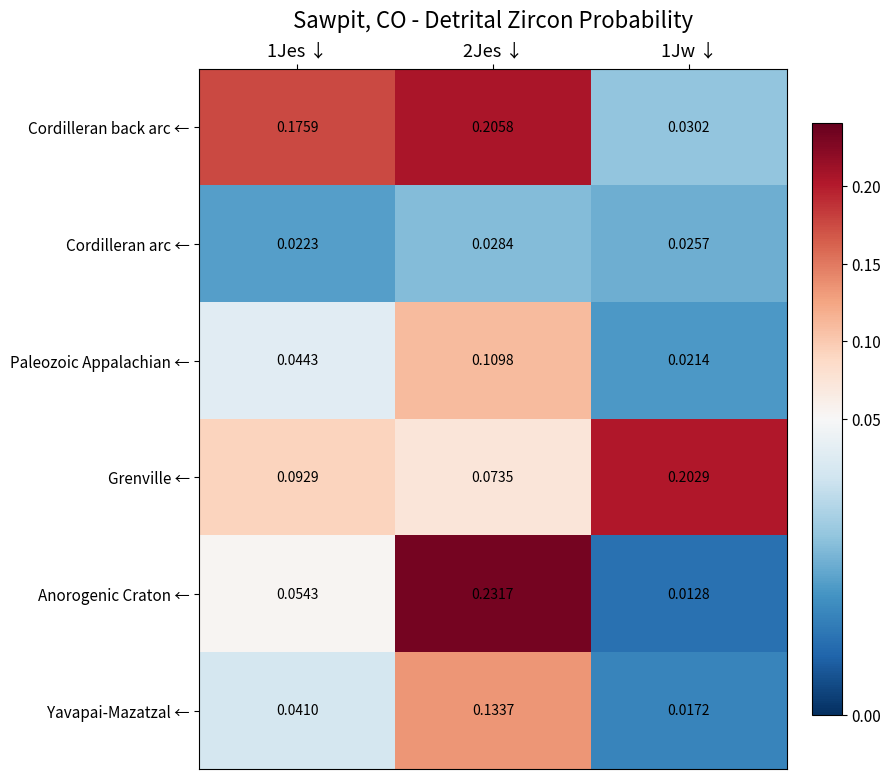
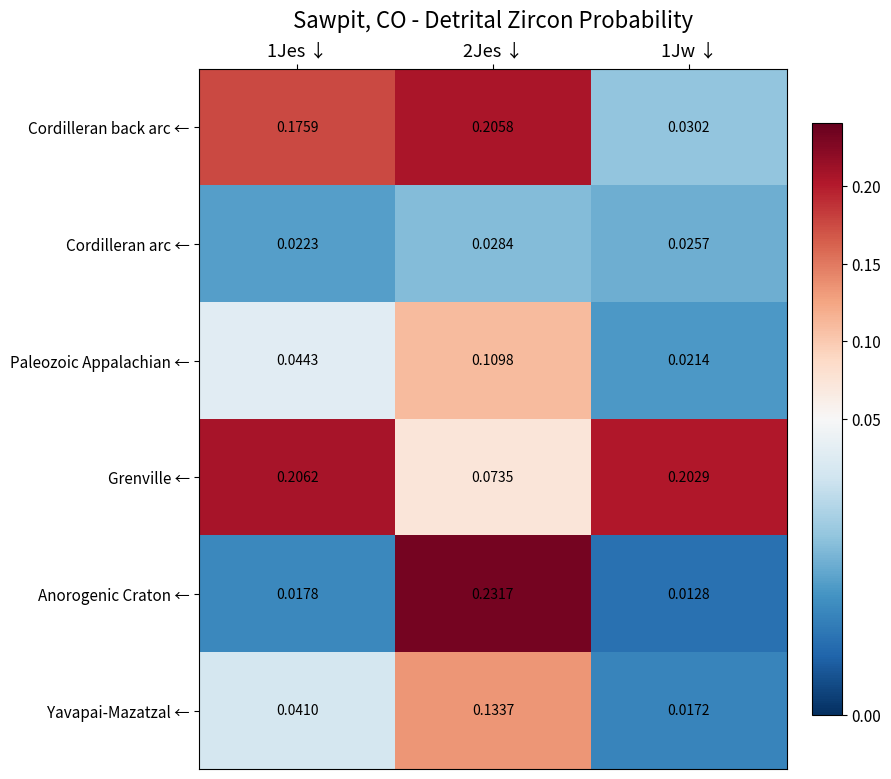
Grenville ←, 1Jes ↓: 0.0929 -> 0.2062
Anorogenic Craton ←, 1Jes ↓: 0.0543 -> 0.0178
